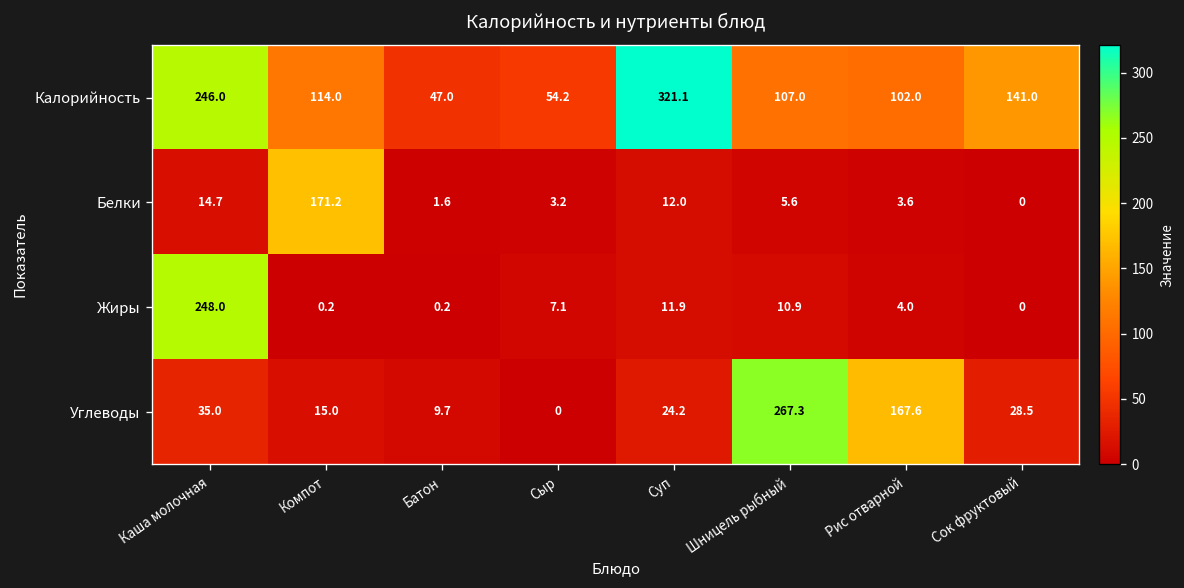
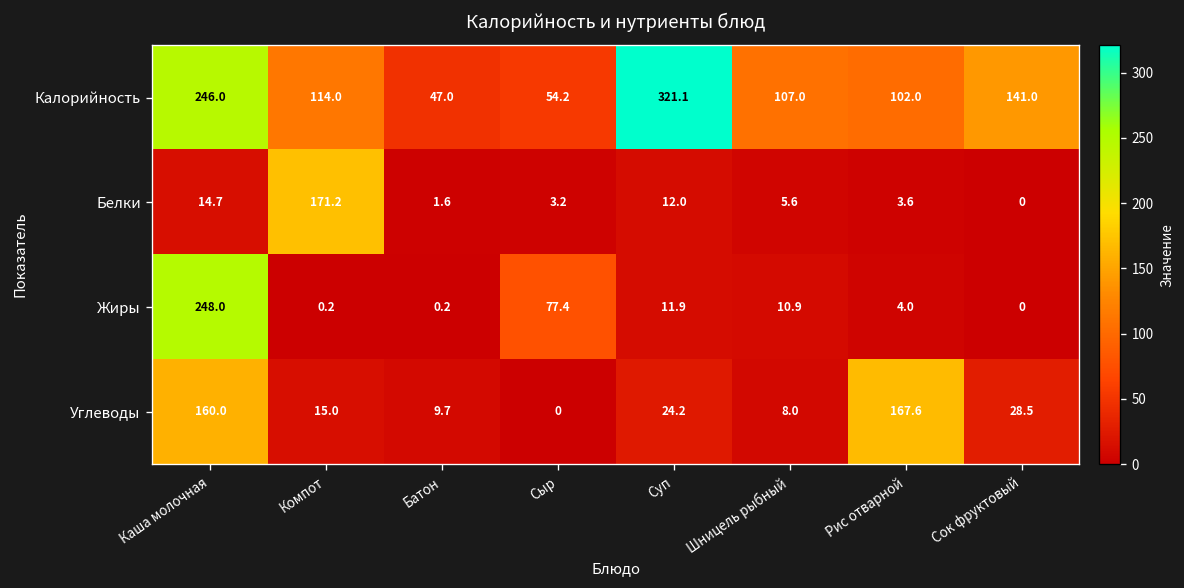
Жиры, Сыр: 7.1 -> 77.4
Углеводы, Каша молочная: 35.0 -> 160.0
Углеводы, Шницель рыбный: 267.3 -> 8.0
